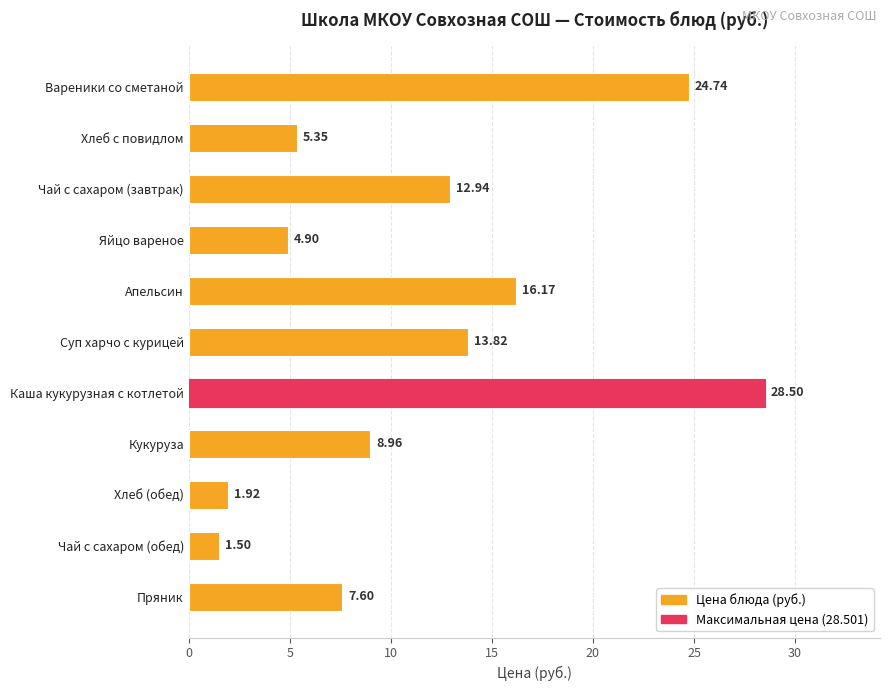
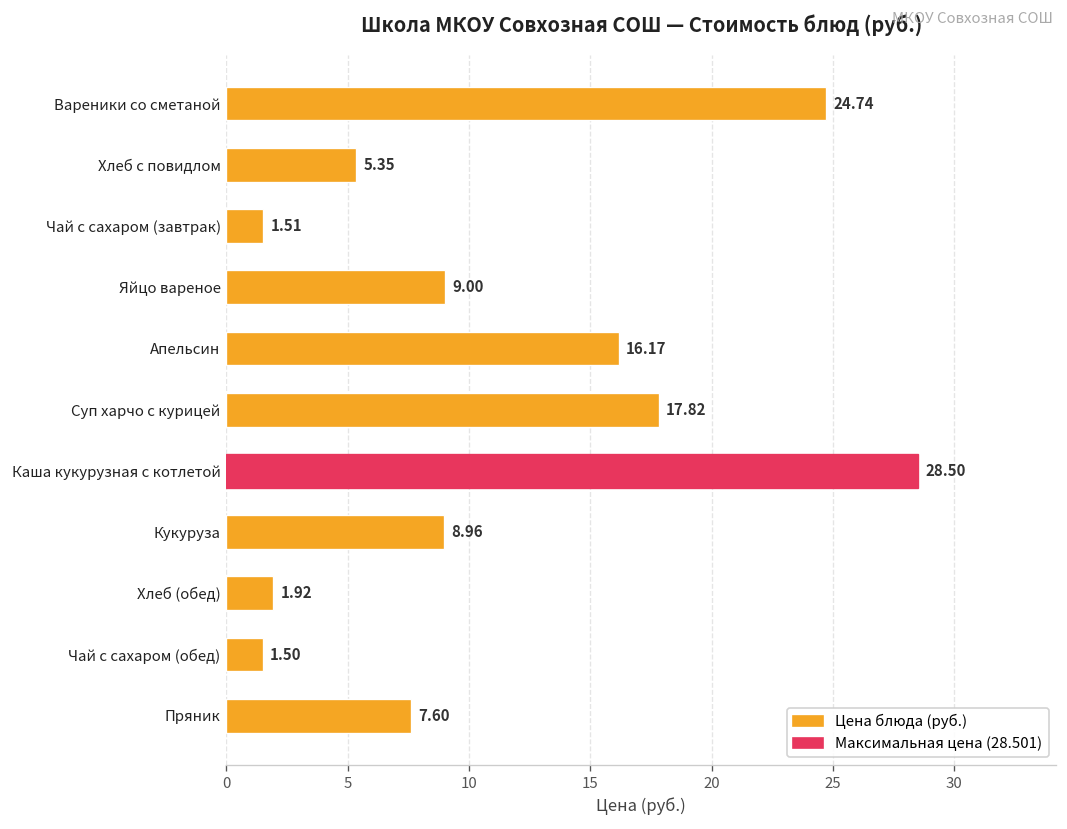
Чай с сахаром (завтрак): 12.94 -> 1.51
Яйцо вареное: 4.90 -> 9.00
Суп харчо с курицей: 13.82 -> 17.82
